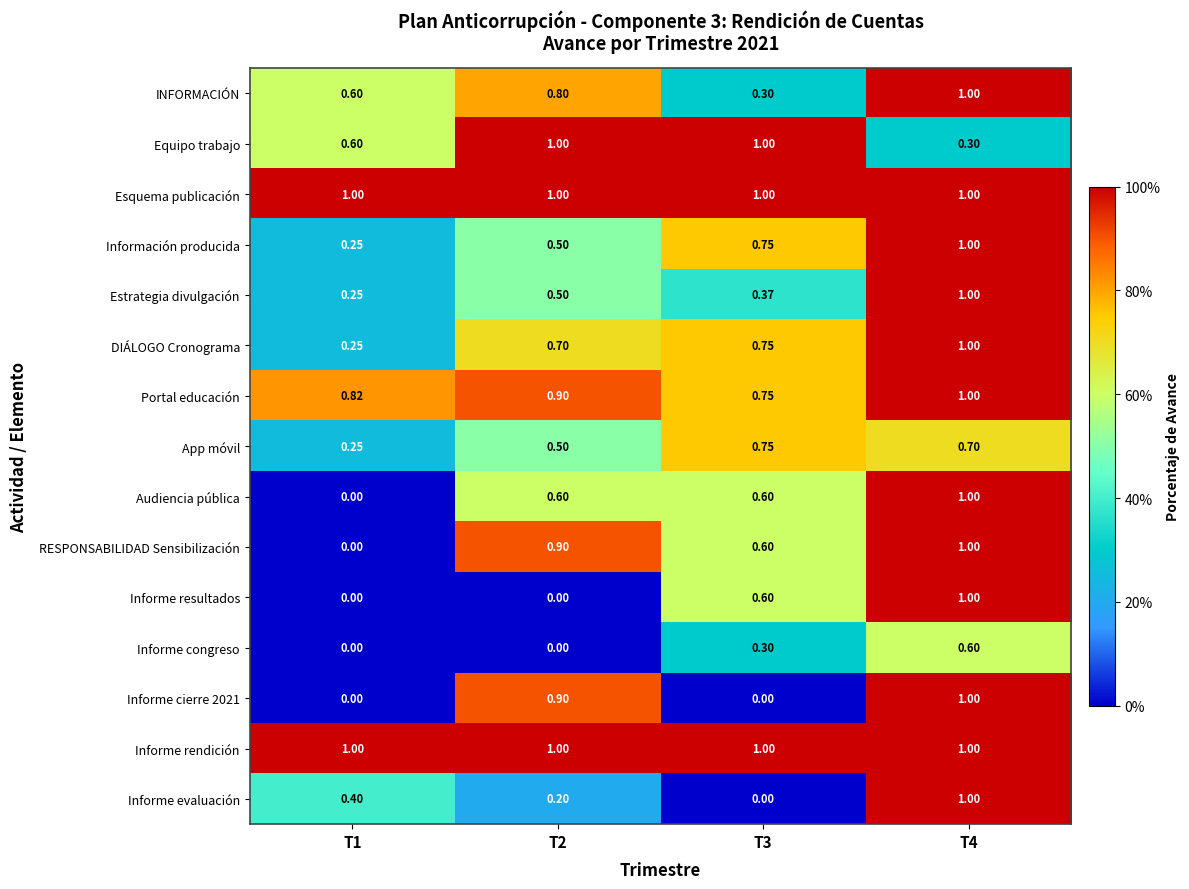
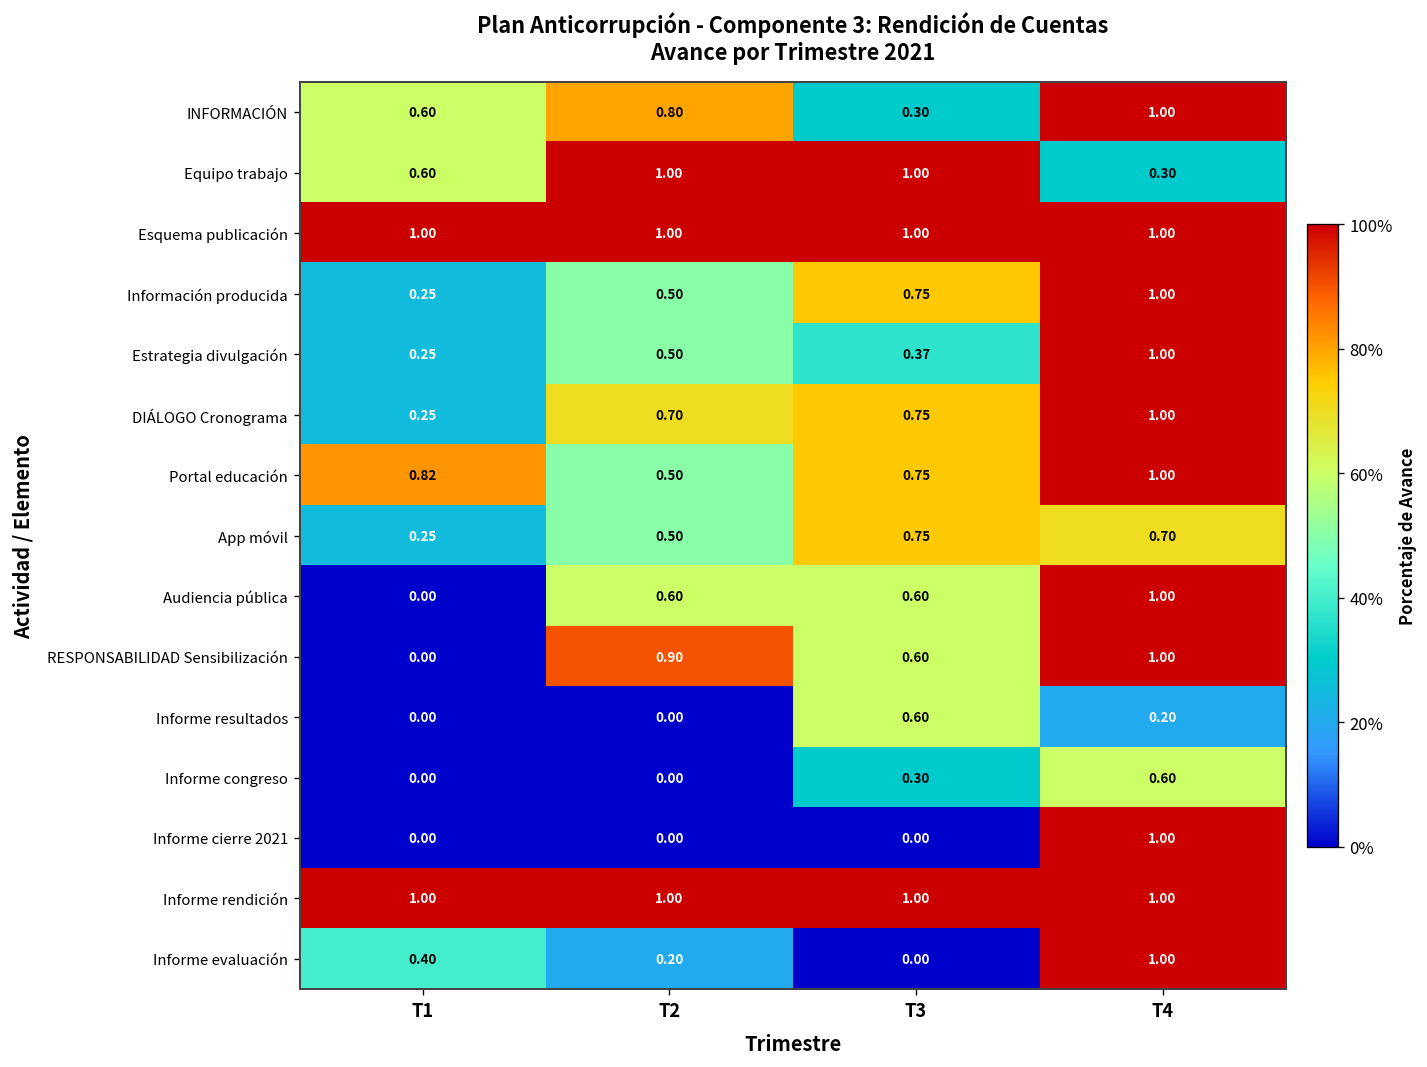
Portal educación, T2: 0.90 -> 0.50
Informe resultados, T4: 1.00 -> 0.20
Informe cierre 2021, T2: 0.90 -> 0.00
